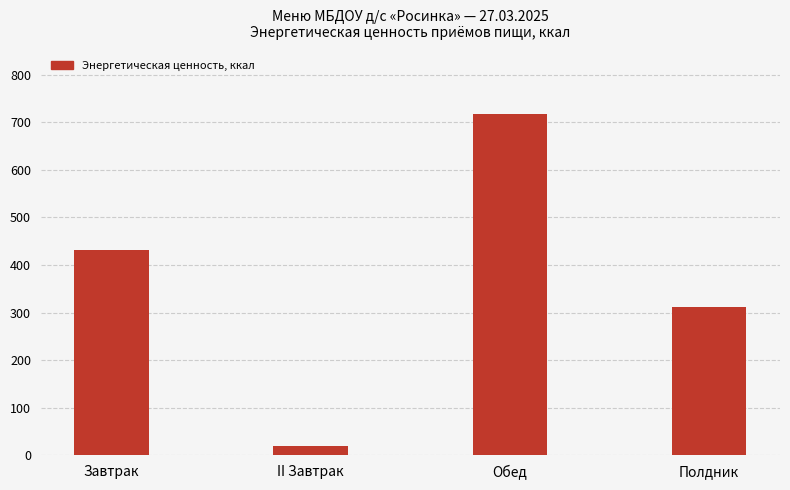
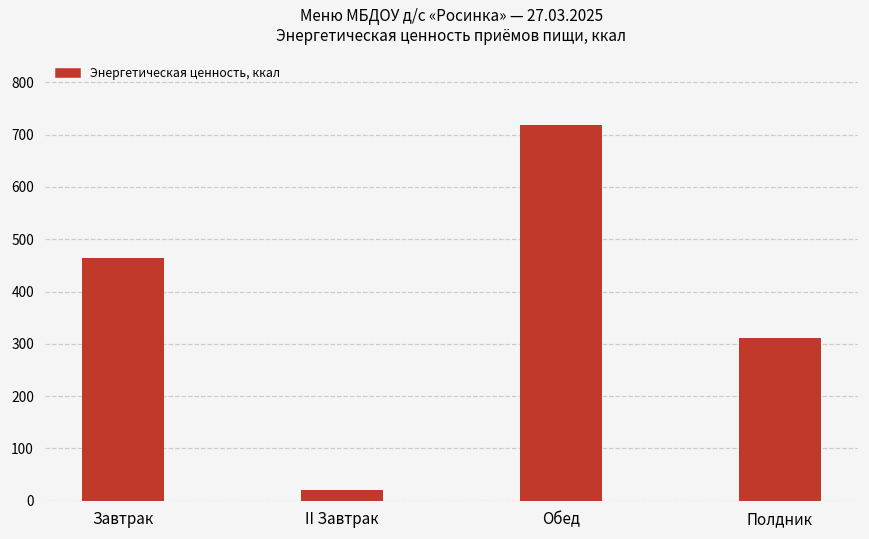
Завтрак: 430 -> 460
